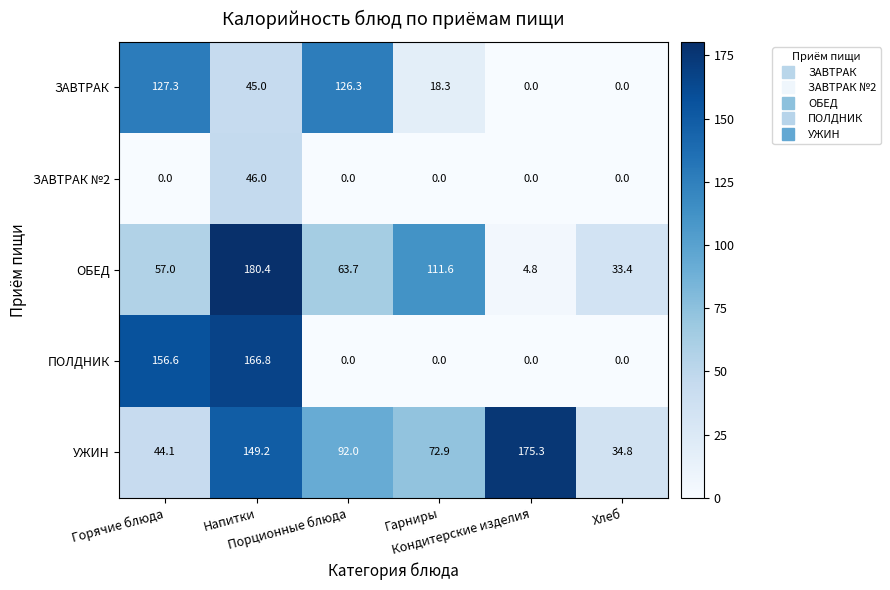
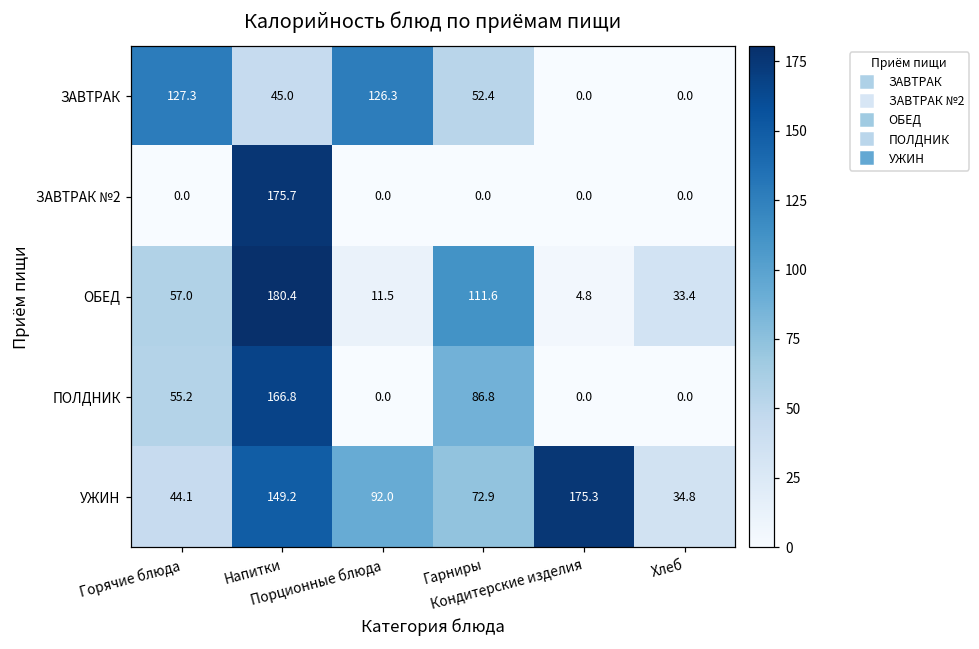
ЗАВТРАК, Гарниры: 18.3 -> 52.4
ЗАВТРАК №2, Напитки: 46.0 -> 175.7
ОБЕД, Порционные блюда: 63.7 -> 11.5
ПОЛДНИК, Горячие блюда: 156.6 -> 55.2
ПОЛДНИК, Гарниры: 0.0 -> 86.8
